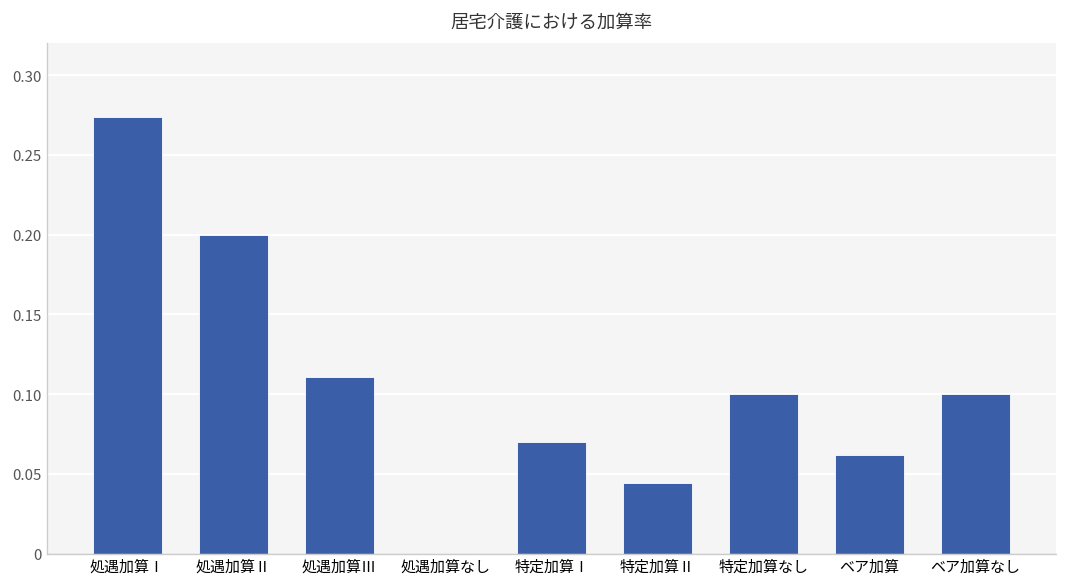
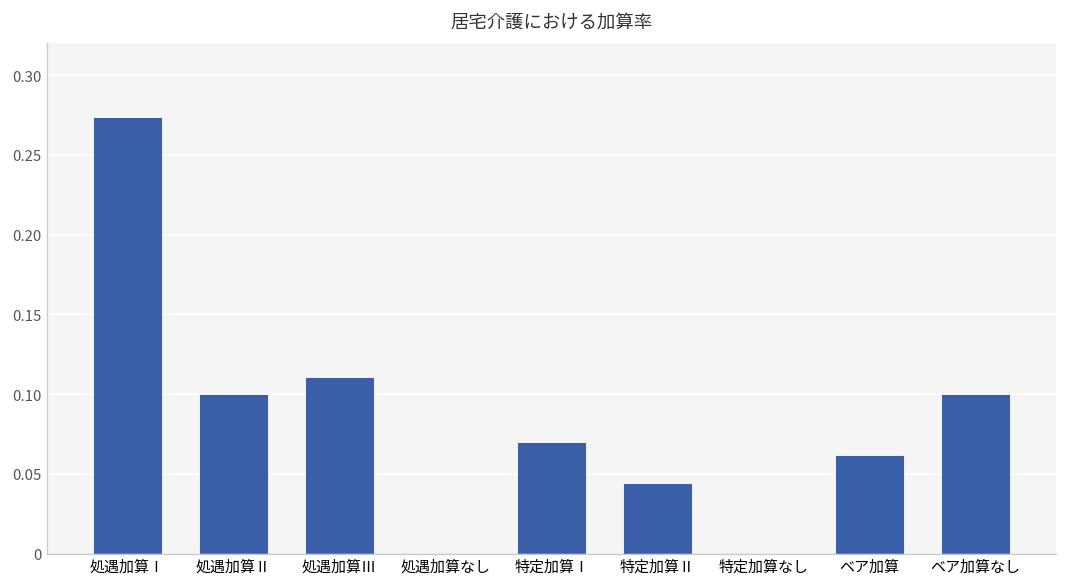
処遇加算Ⅱ: 0.2 -> 0.1
特定加算なし: 0.1 -> 0.0
